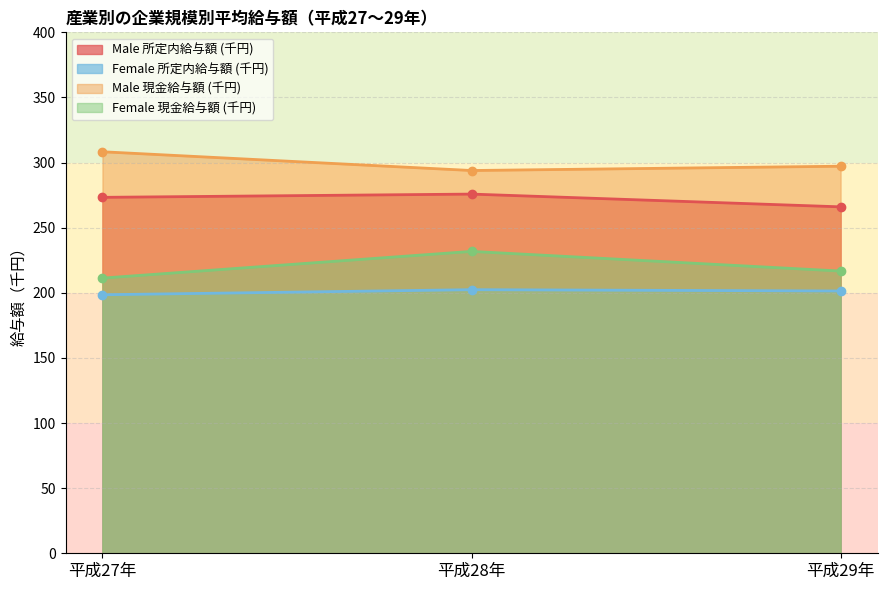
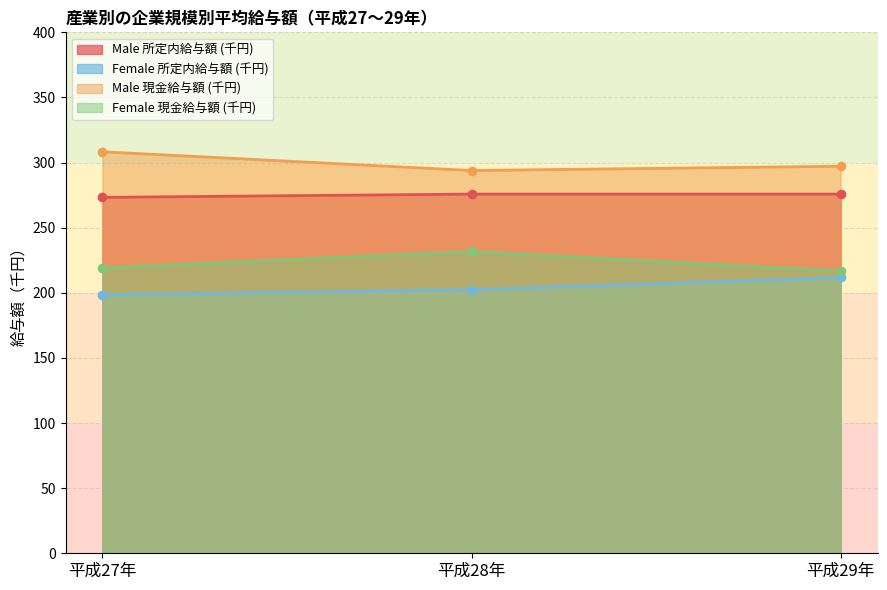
Female 現金給与額 (千円), 平成27年: 211 -> 219
Male 所定内給与額 (千円), 平成29年: 266 -> 276
Female 所定内給与額 (千円), 平成29年: 201 -> 212
